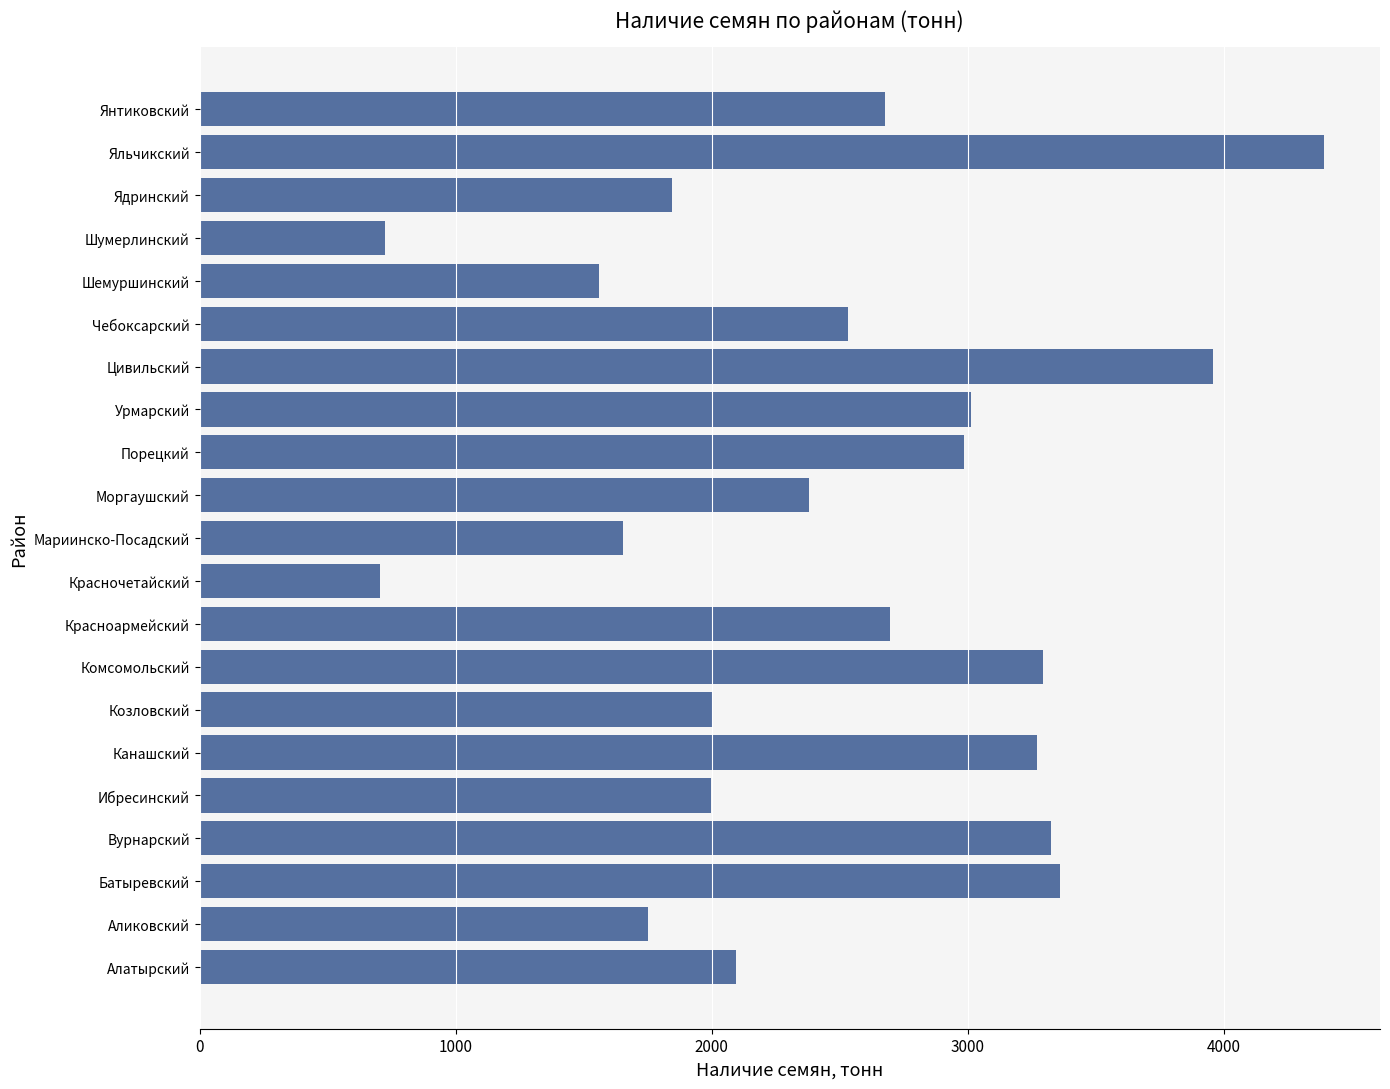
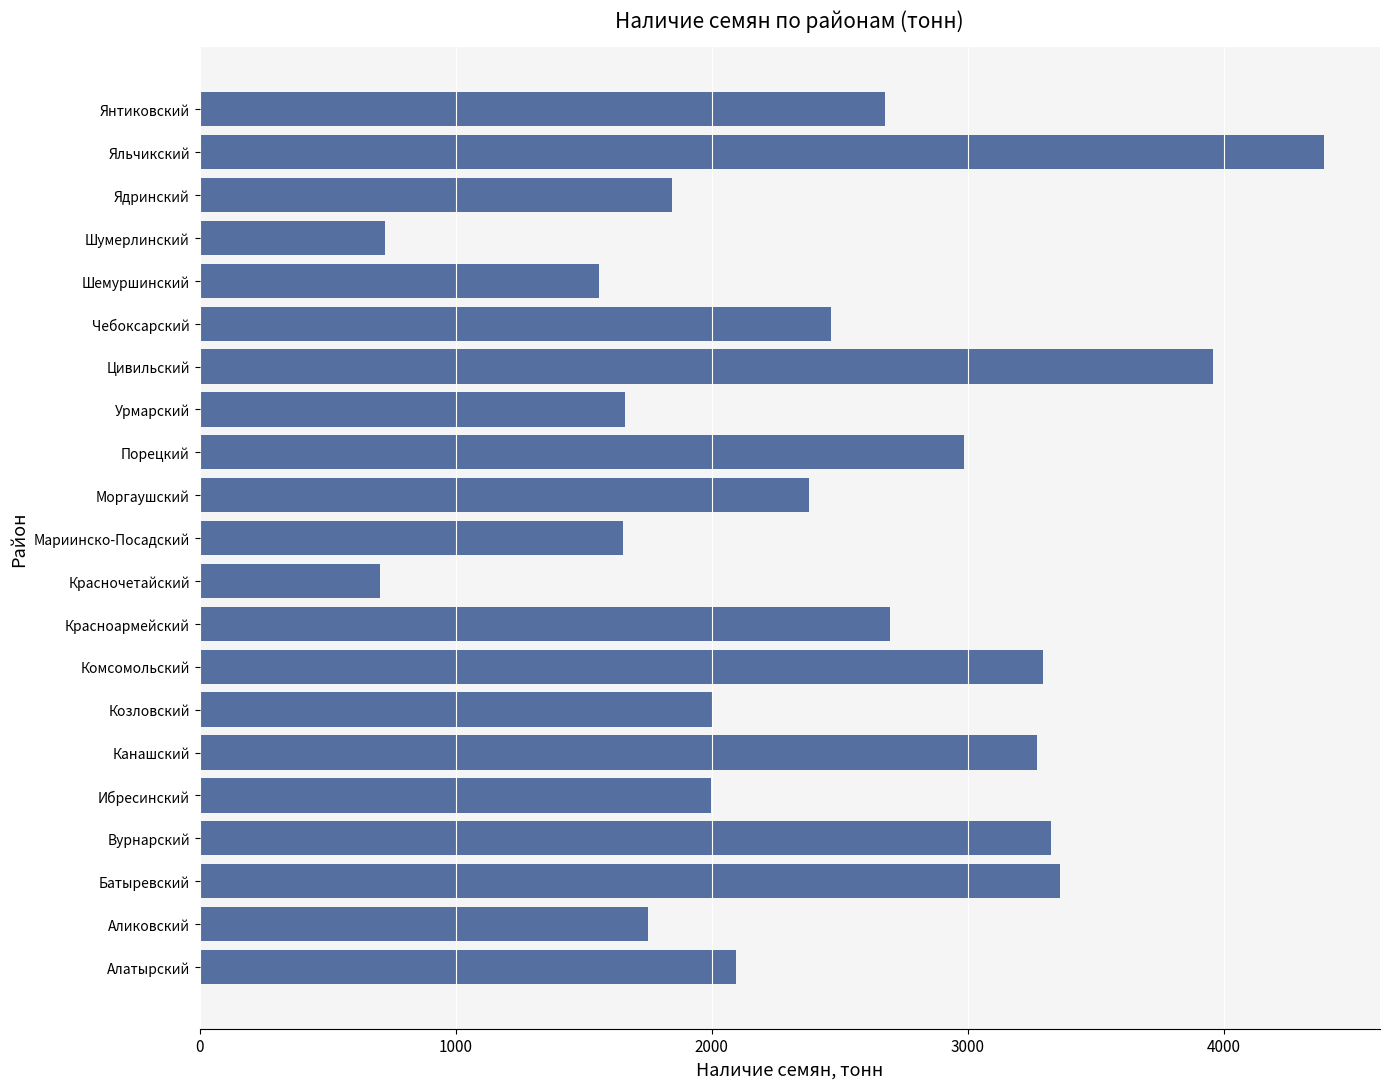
Чебоксарский: 2530 -> 2470
Урмарский: 3010 -> 1660
